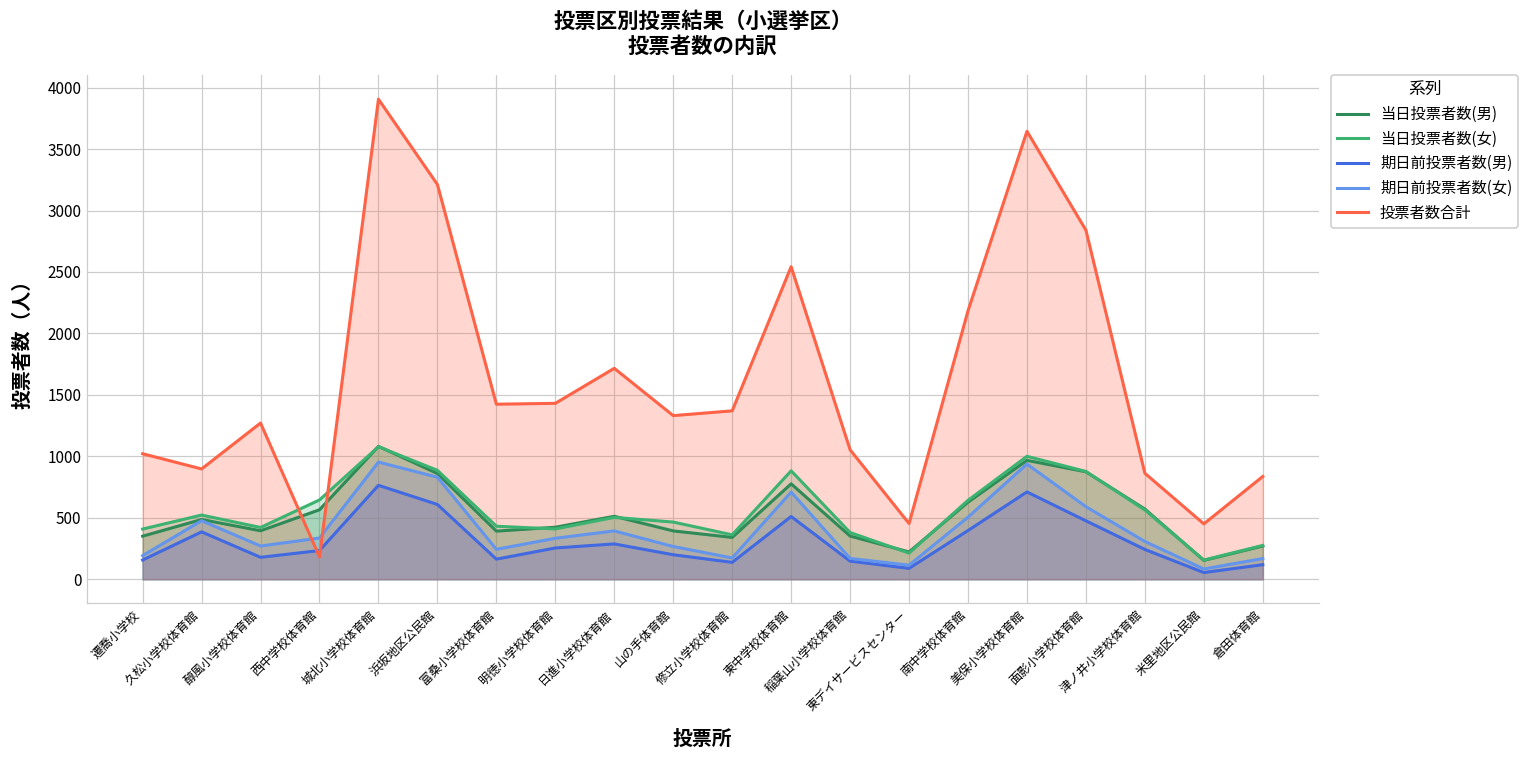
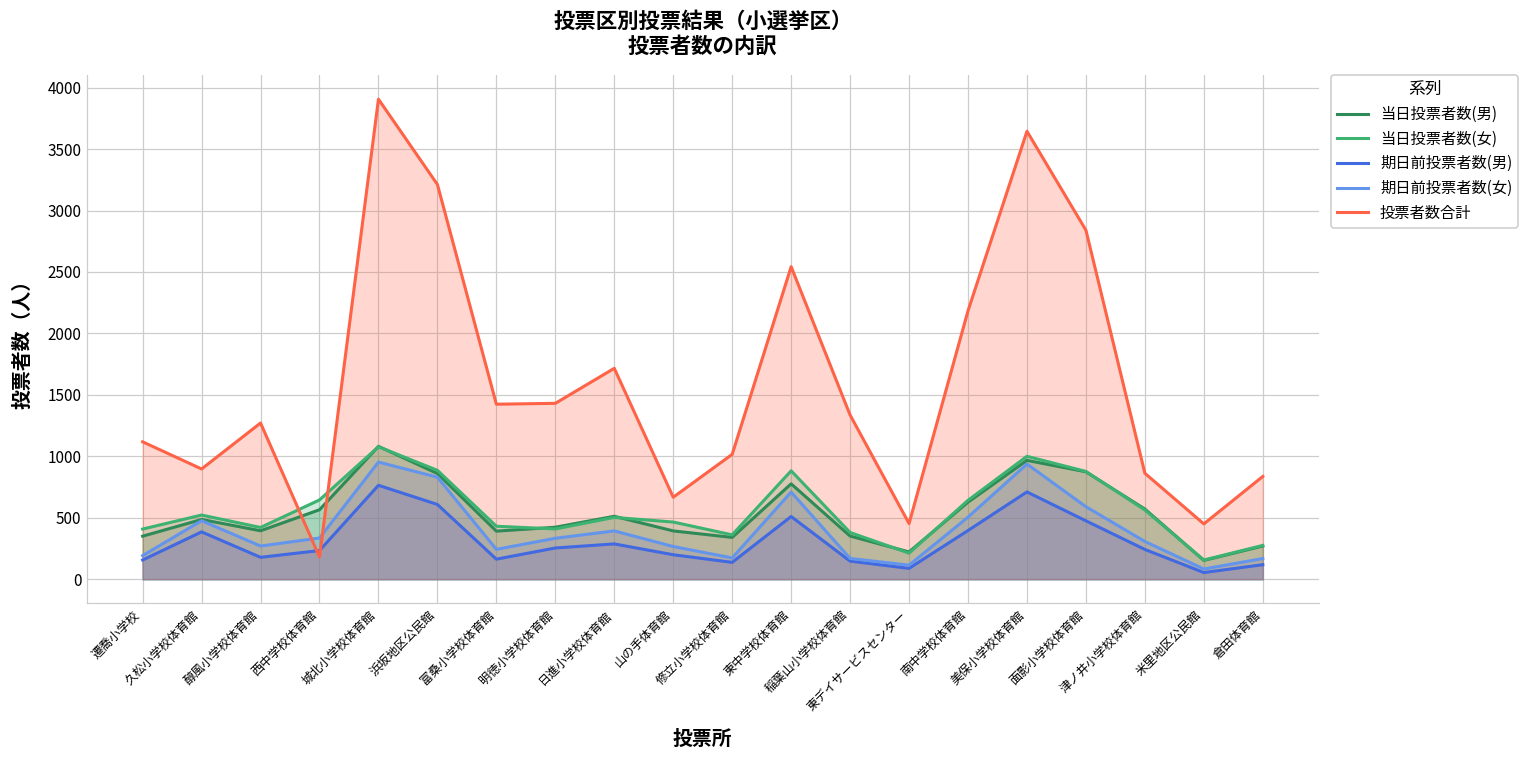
投票者数合計, 遷喬小学校: 1020 -> 1120
投票者数合計, 山の手体育館: 1330 -> 670
投票者数合計, 修立小学校体育館: 1370 -> 1020
投票者数合計, 稲葉山小学校体育館: 1050 -> 1340
